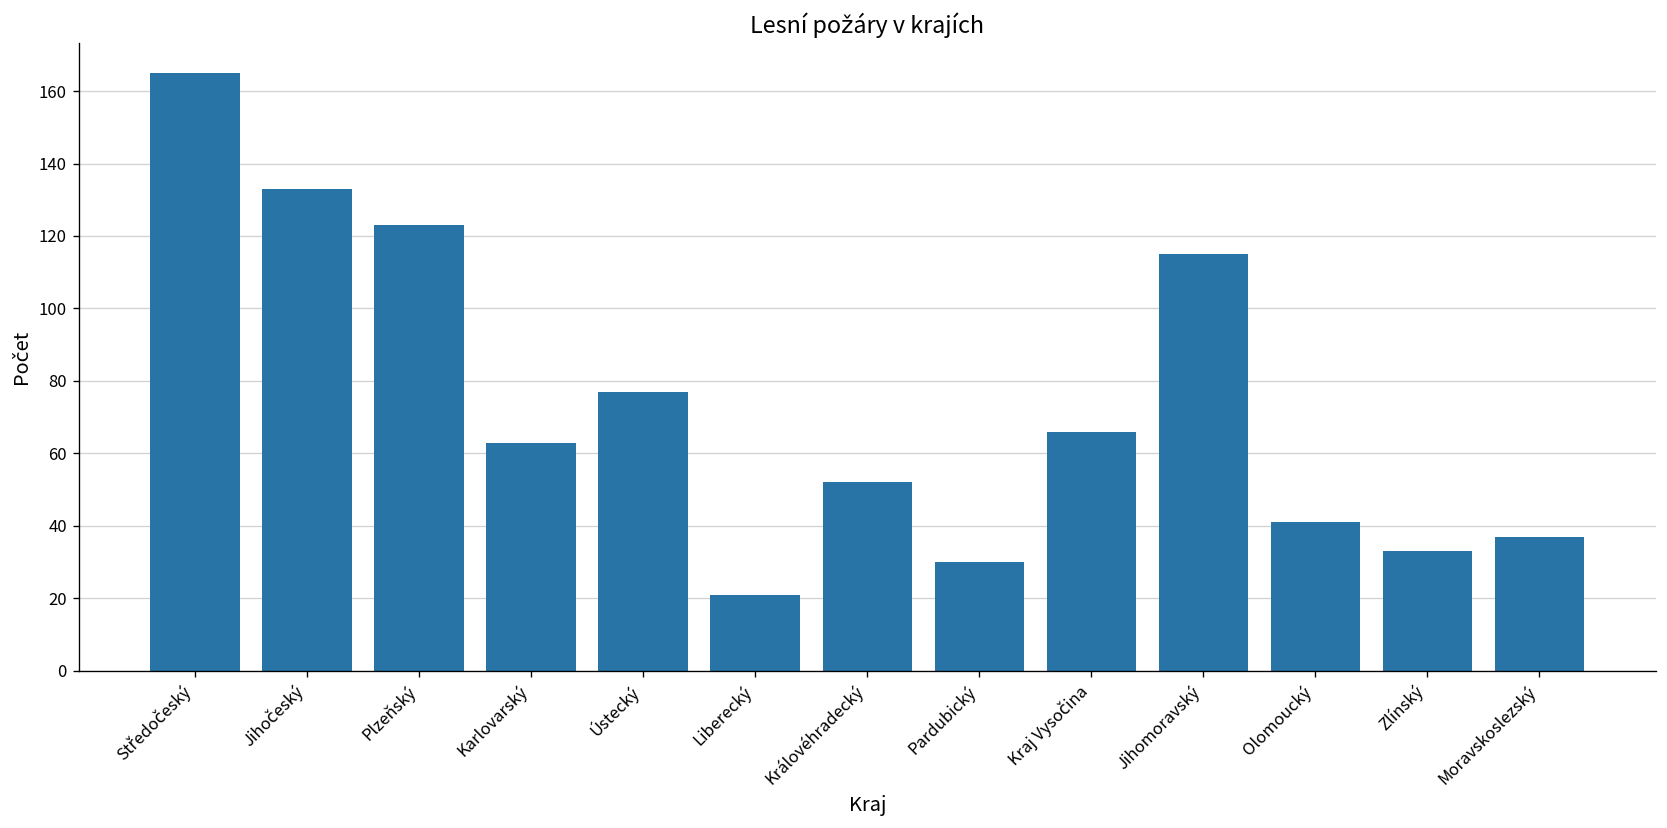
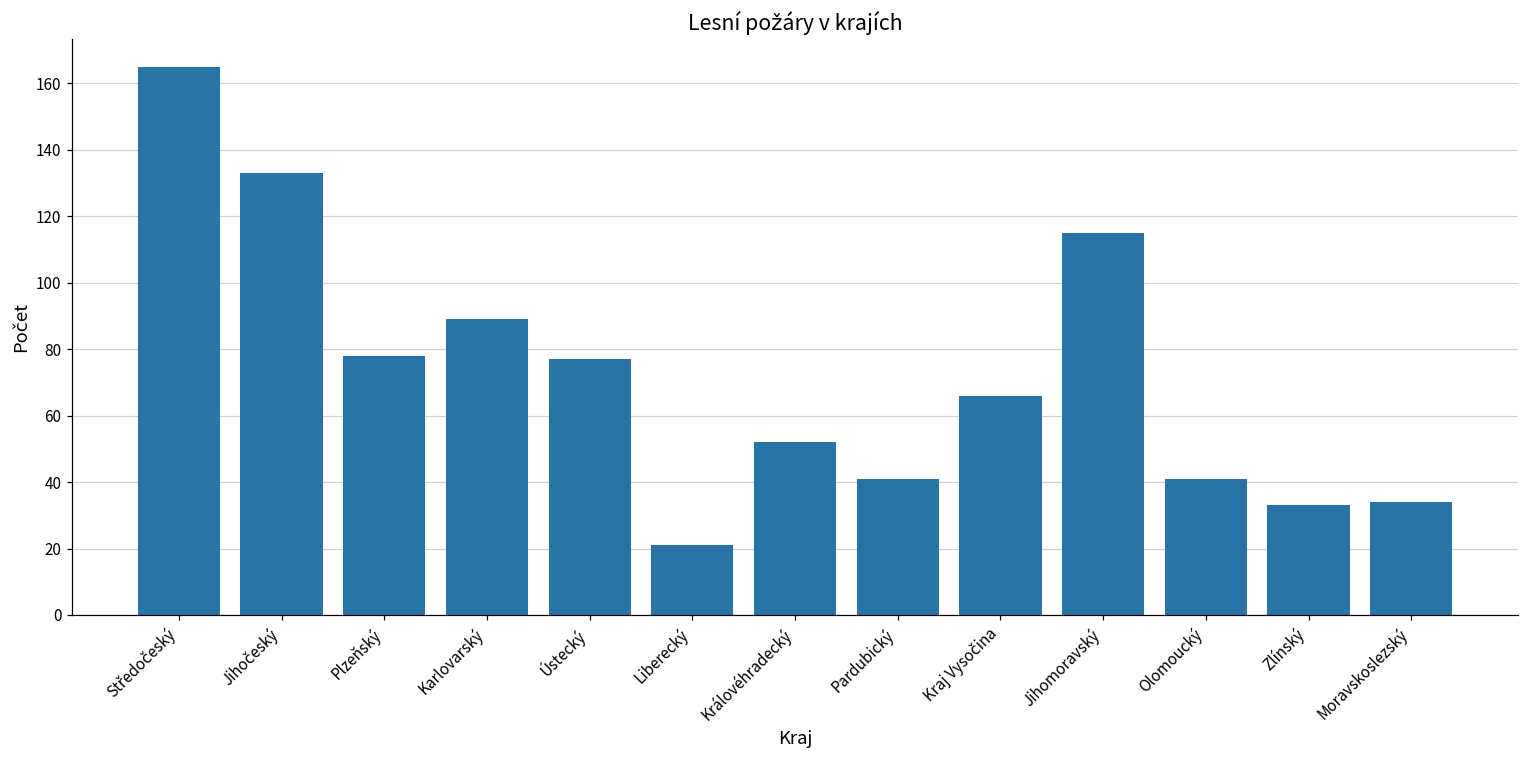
Plzeňský: 123 -> 78
Karlovarský: 63 -> 89
Pardubický: 30 -> 41
Moravskoslezský: 37 -> 34
